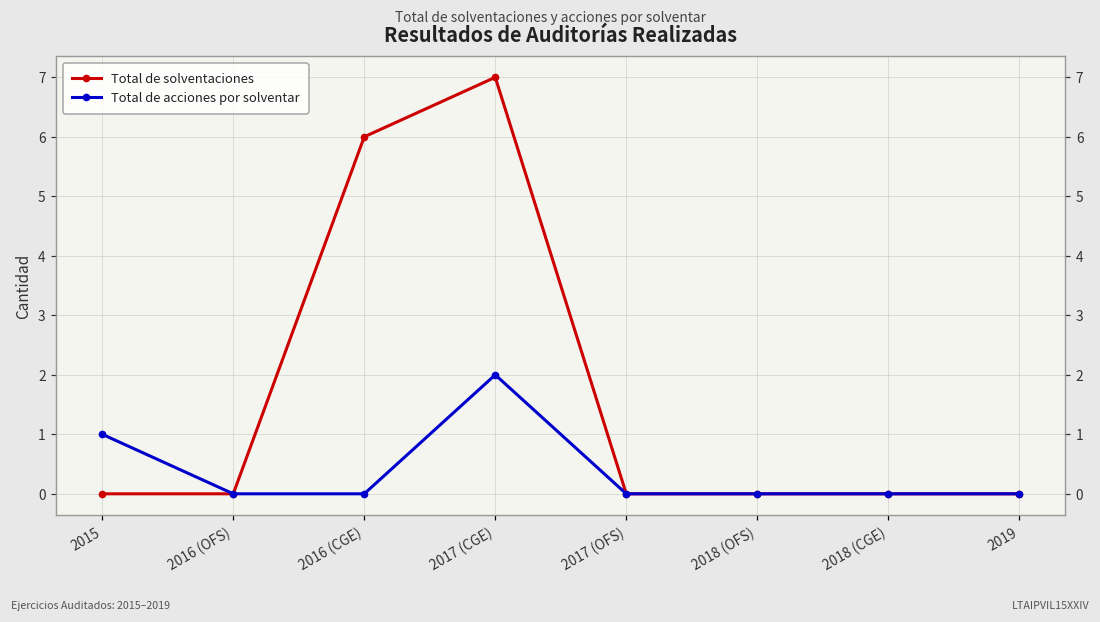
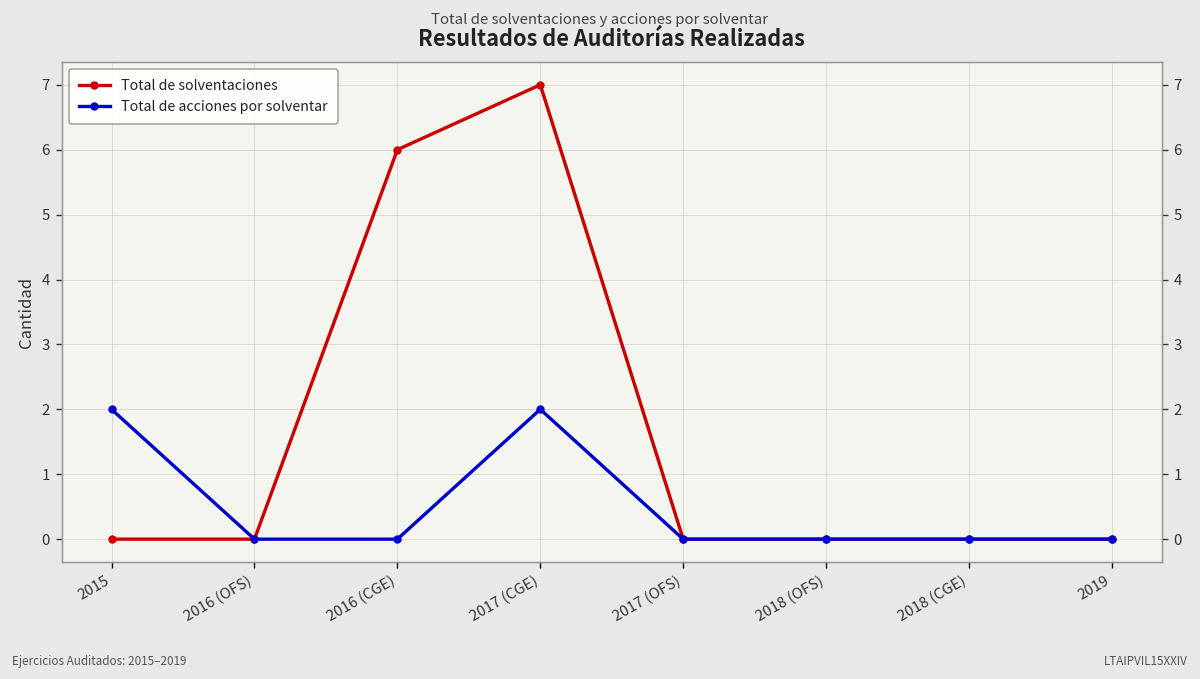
Total de acciones por solventar, 2015: 1 -> 2
